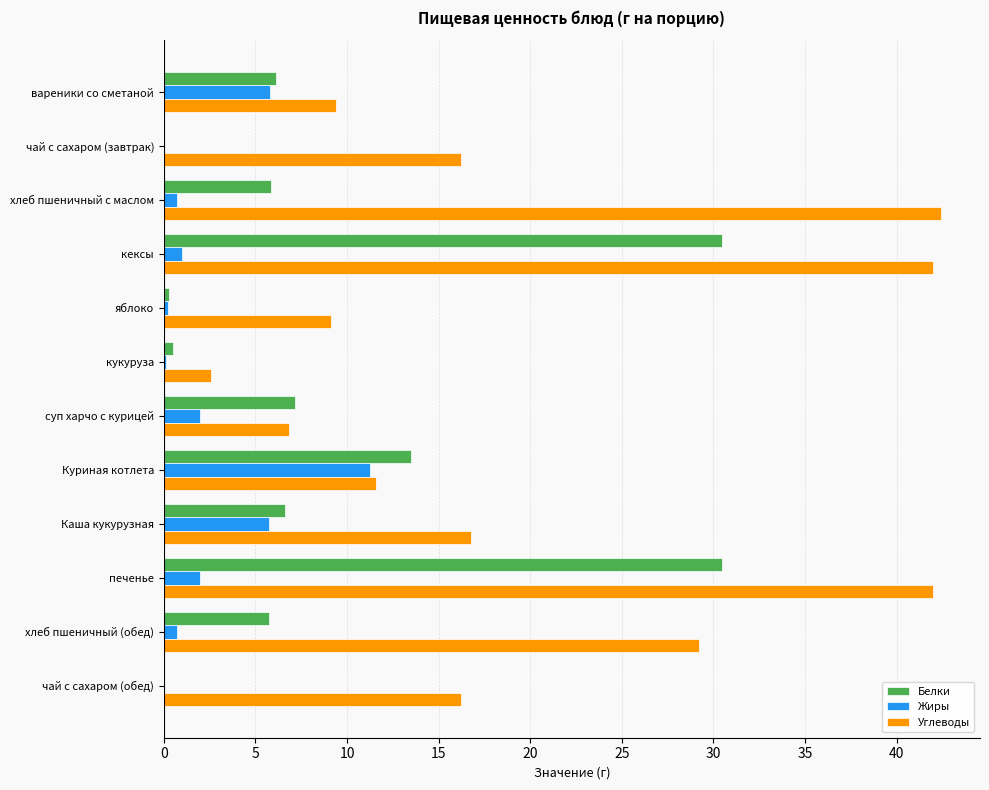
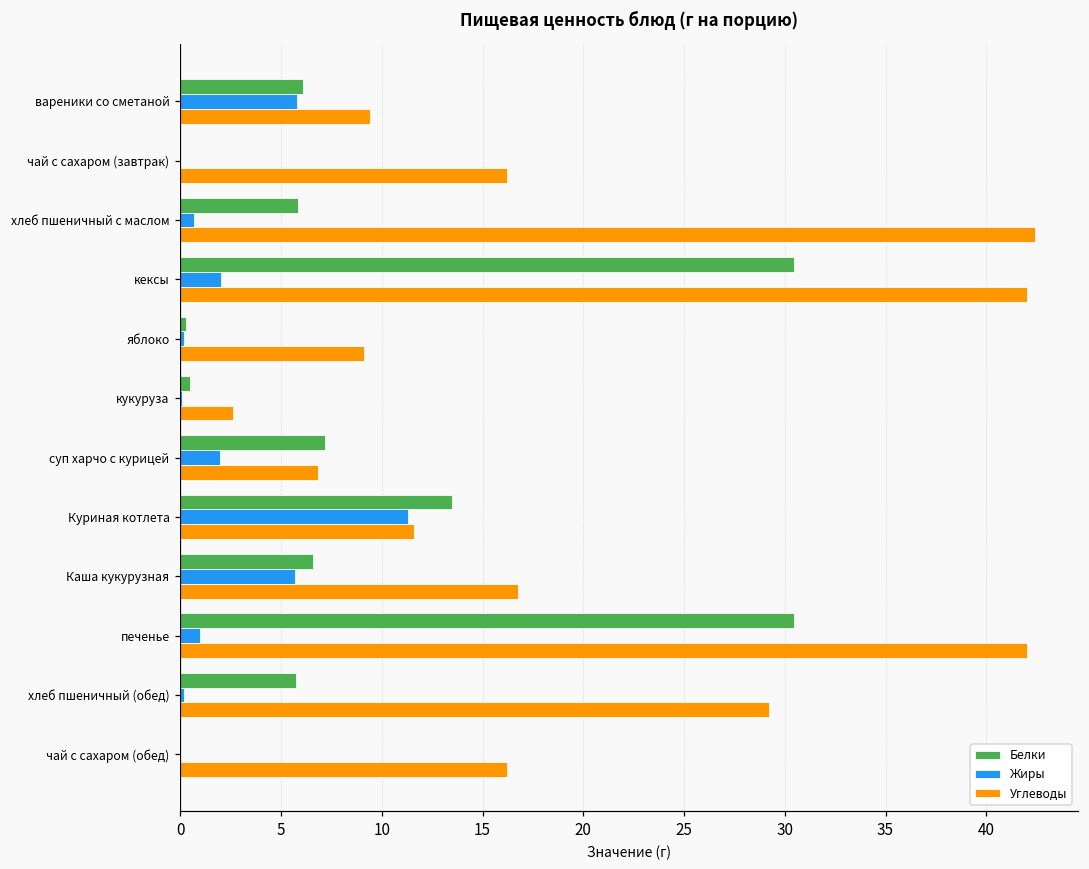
Жиры, кексы: 1 -> 2
Жиры, печенье: 2 -> 1
Жиры, хлеб пшеничный (обед): 0.7 -> 0.2
